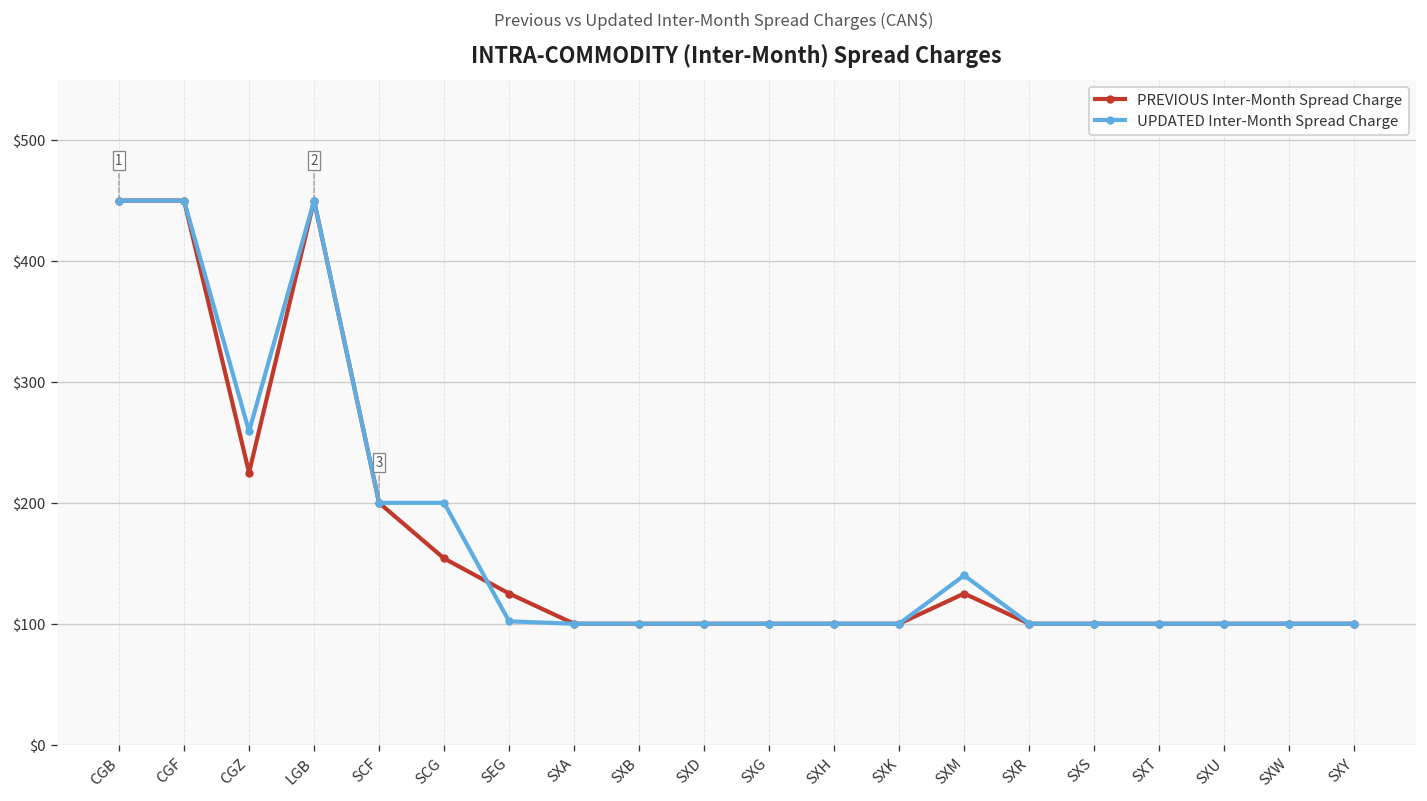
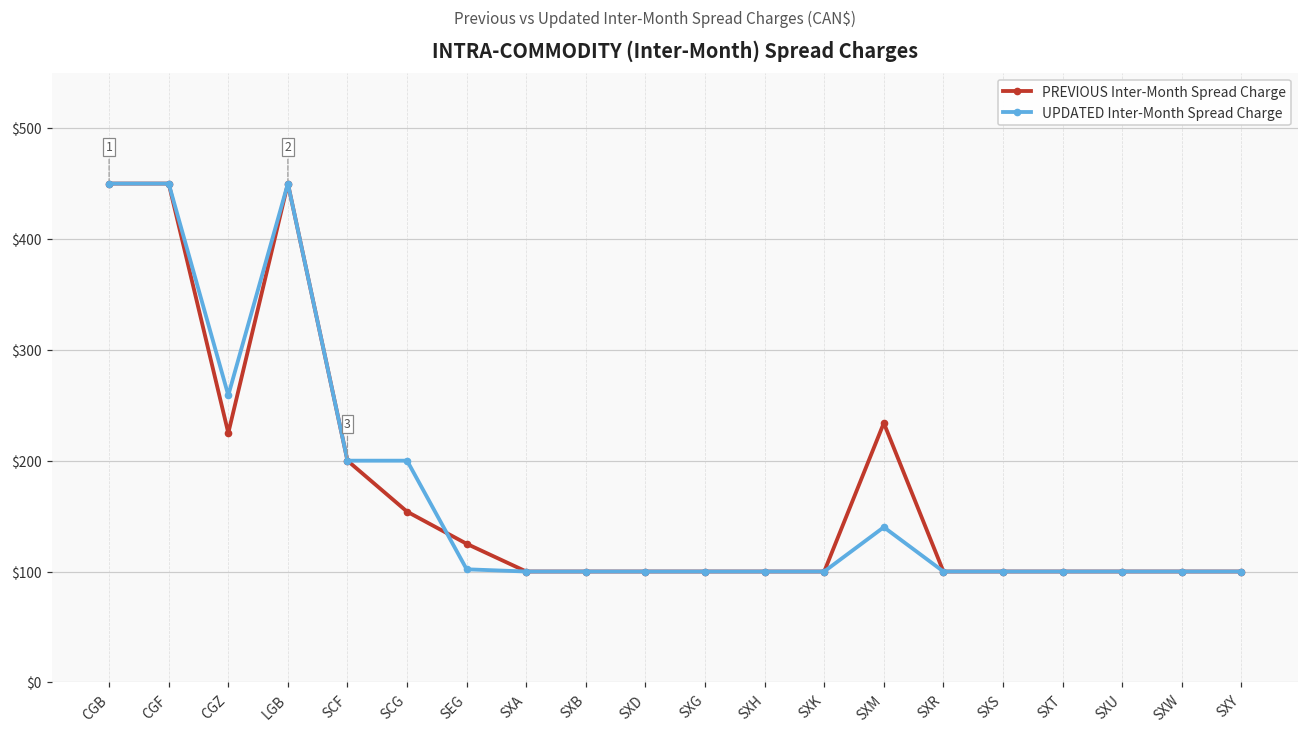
PREVIOUS Inter-Month Spread Charge, SXM: $125 -> $234
